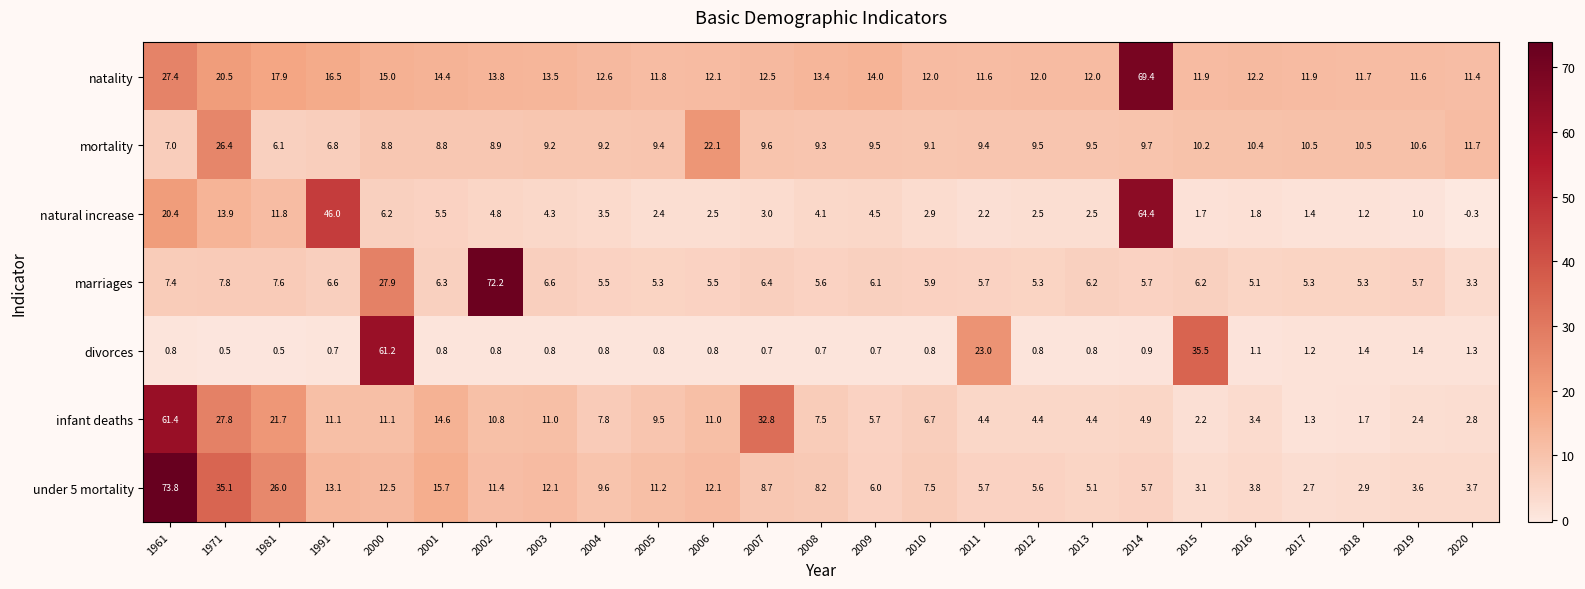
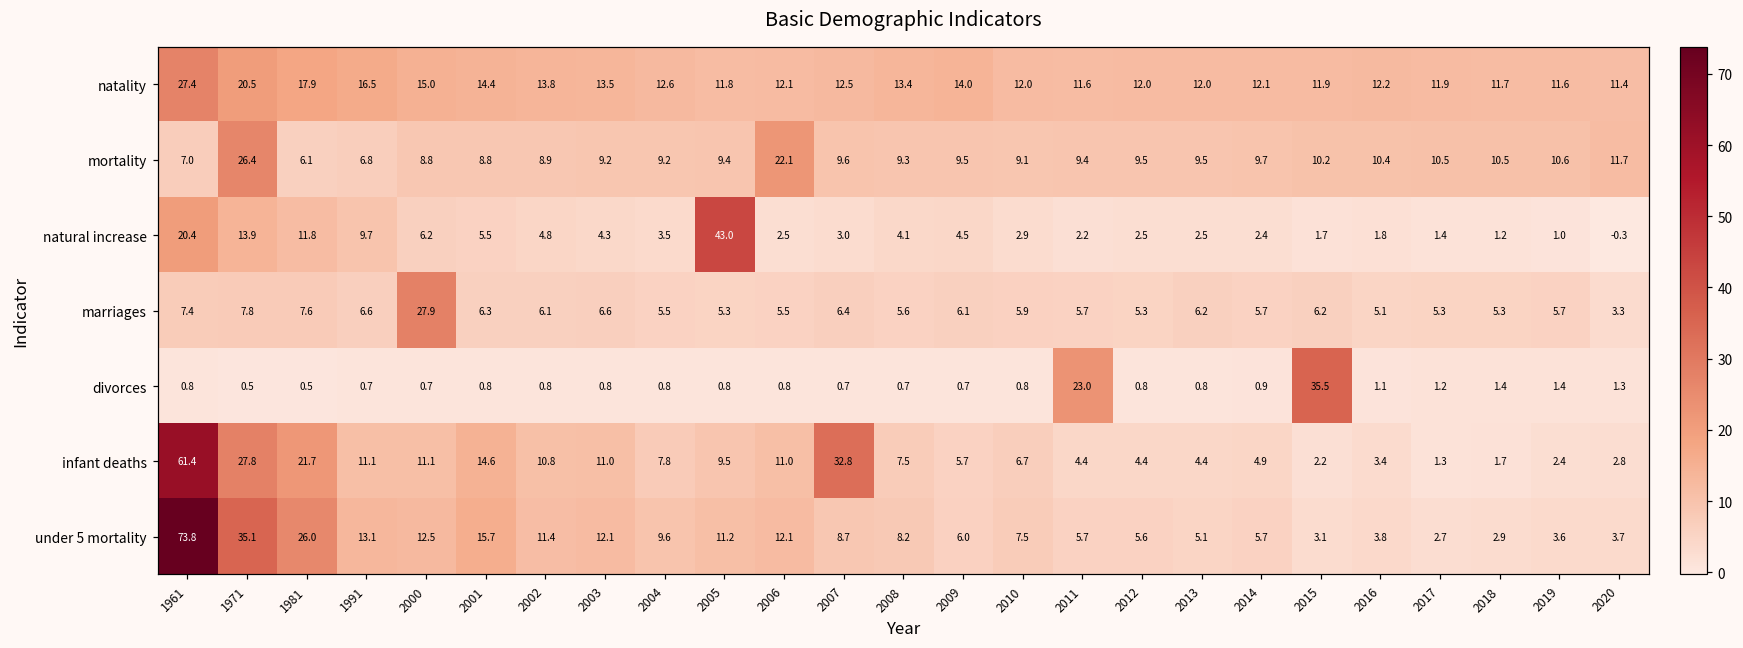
natality, 2014: 69.4 -> 12.1
natural increase, 1991: 46.0 -> 9.7
natural increase, 2005: 2.4 -> 43.0
natural increase, 2014: 64.4 -> 2.4
marriages, 2002: 72.2 -> 6.1
divorces, 2000: 61.2 -> 0.7
